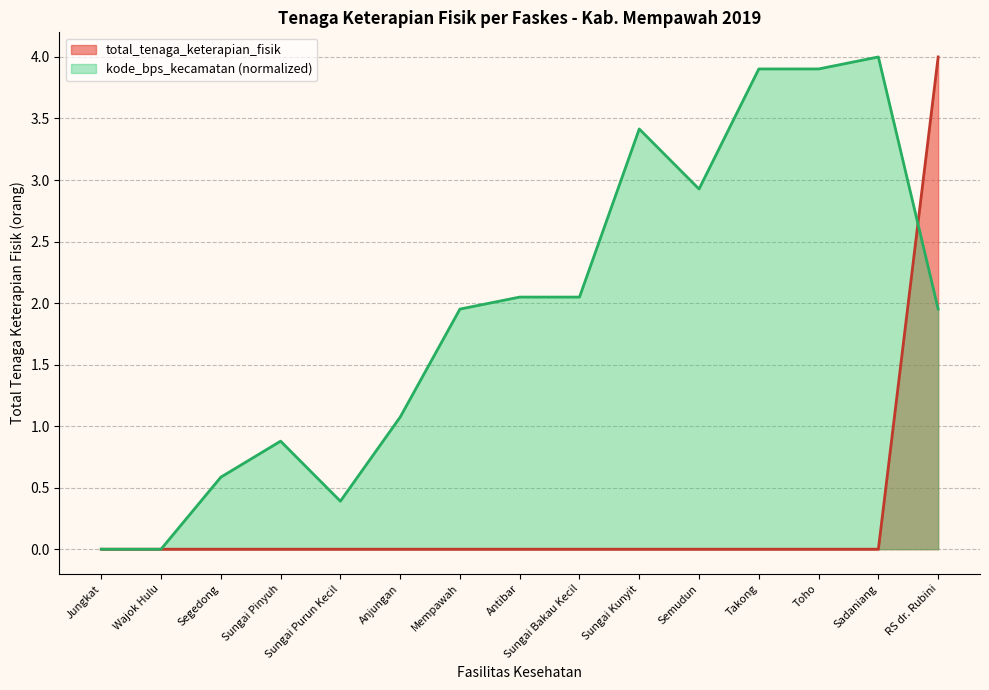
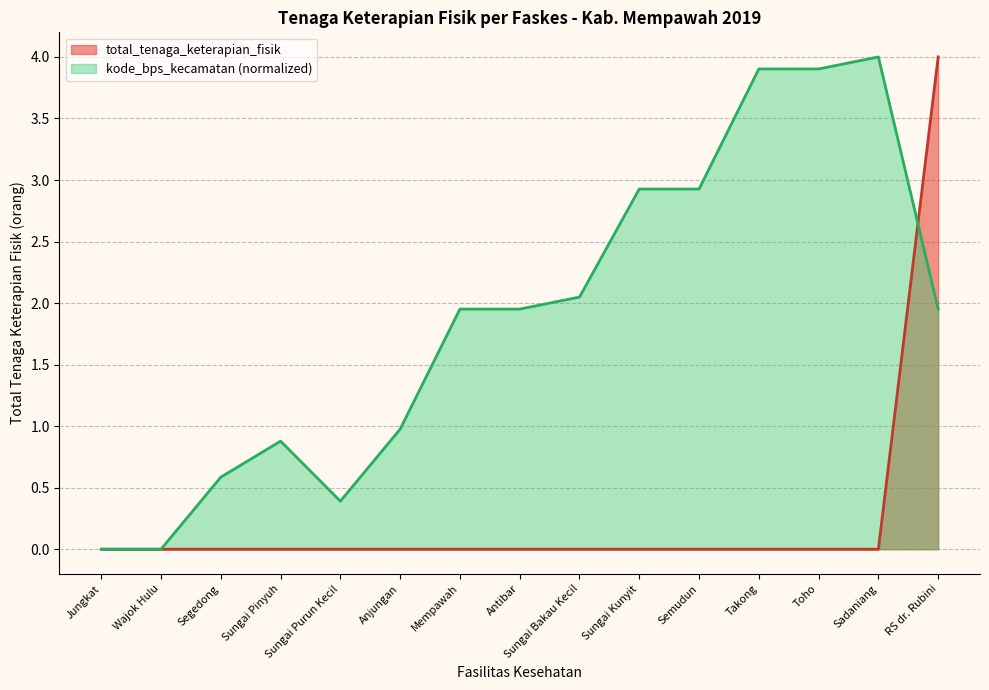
kode_bps_kecamatan (normalized), Anjungan: 1.07 -> 0.98
kode_bps_kecamatan (normalized), Antibar: 2.05 -> 1.95
kode_bps_kecamatan (normalized), Sungai Kunyit: 3.41 -> 2.93
